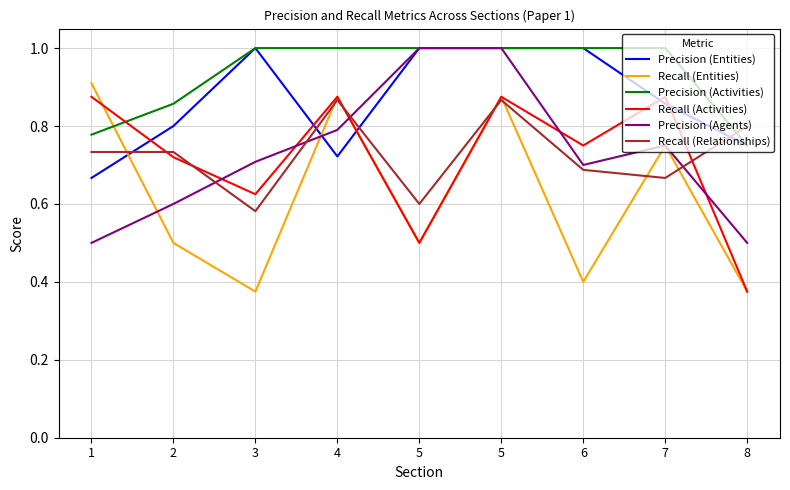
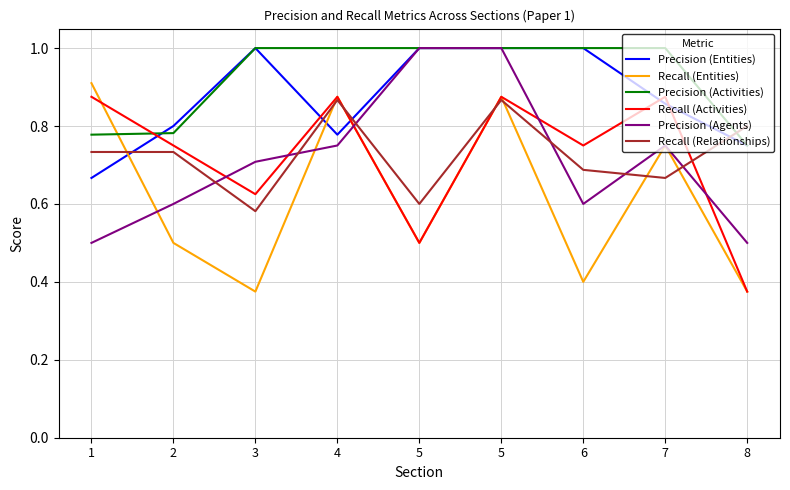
Precision (Activities), 2: 0.86 -> 0.78
Recall (Activities), 2: 0.72 -> 0.75
Precision (Entities), 4: 0.72 -> 0.78
Precision (Agents), 4: 0.79 -> 0.75
Precision (Agents), 6: 0.7 -> 0.6
